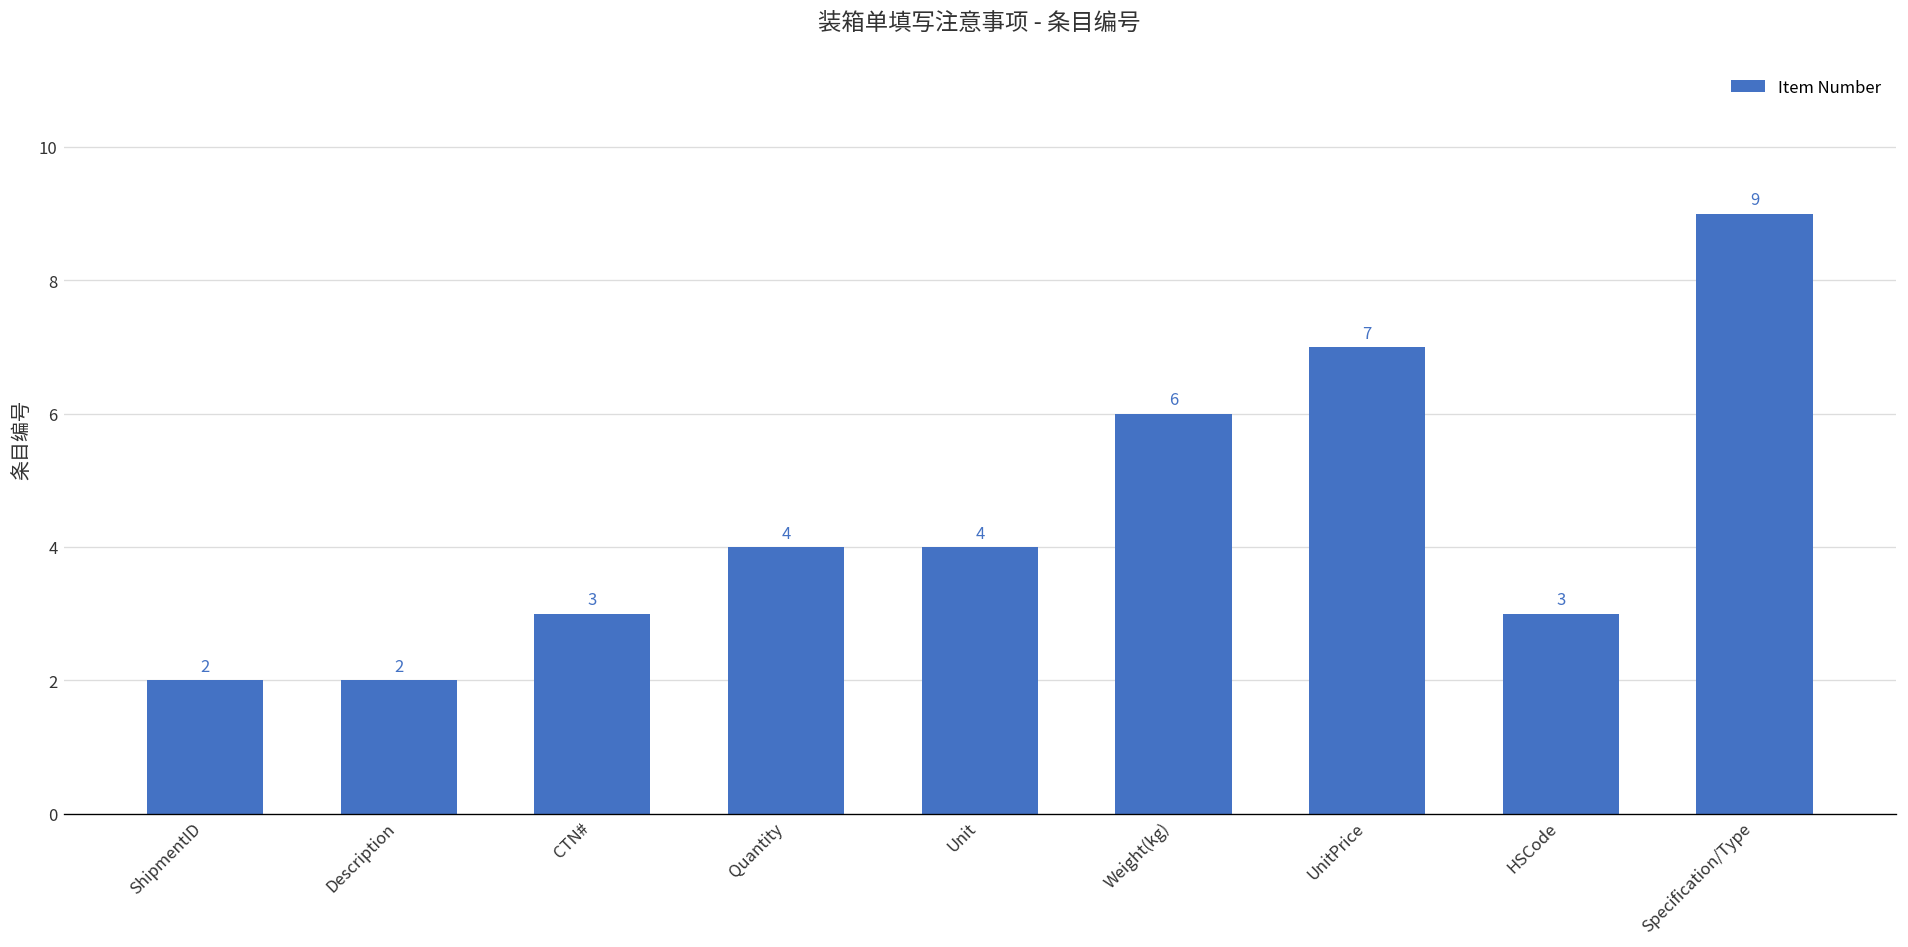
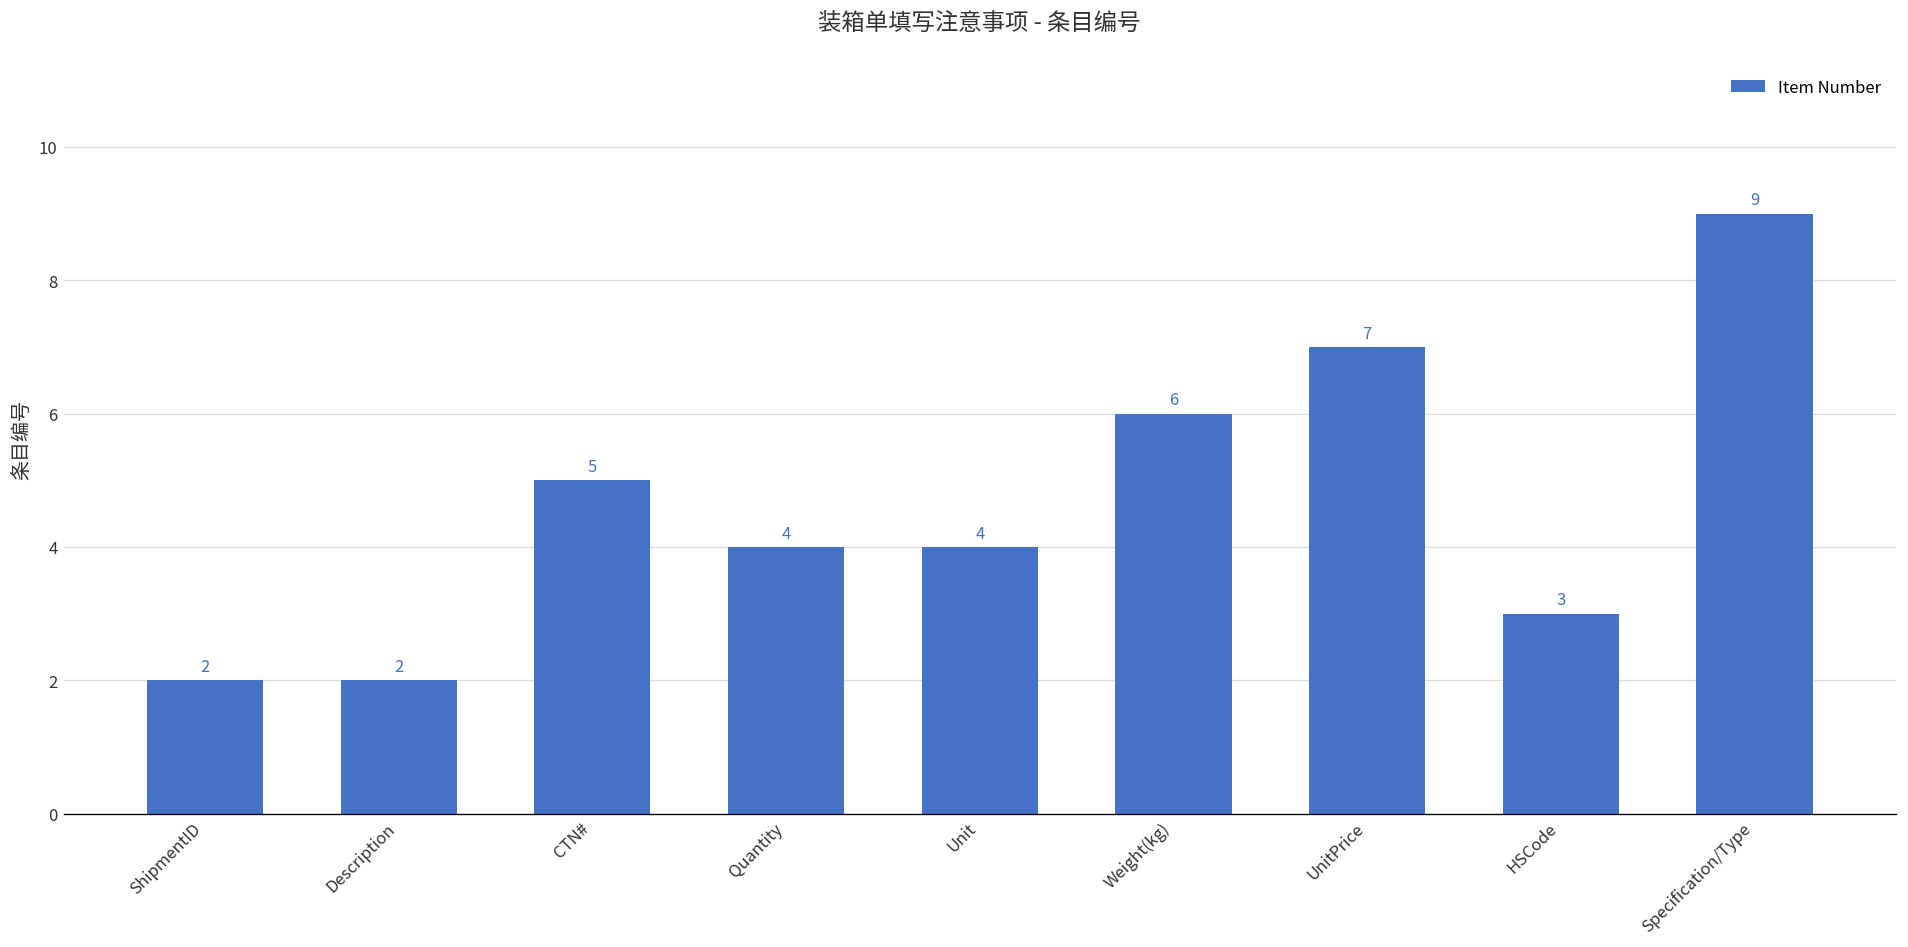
CTN#: 3 -> 5
